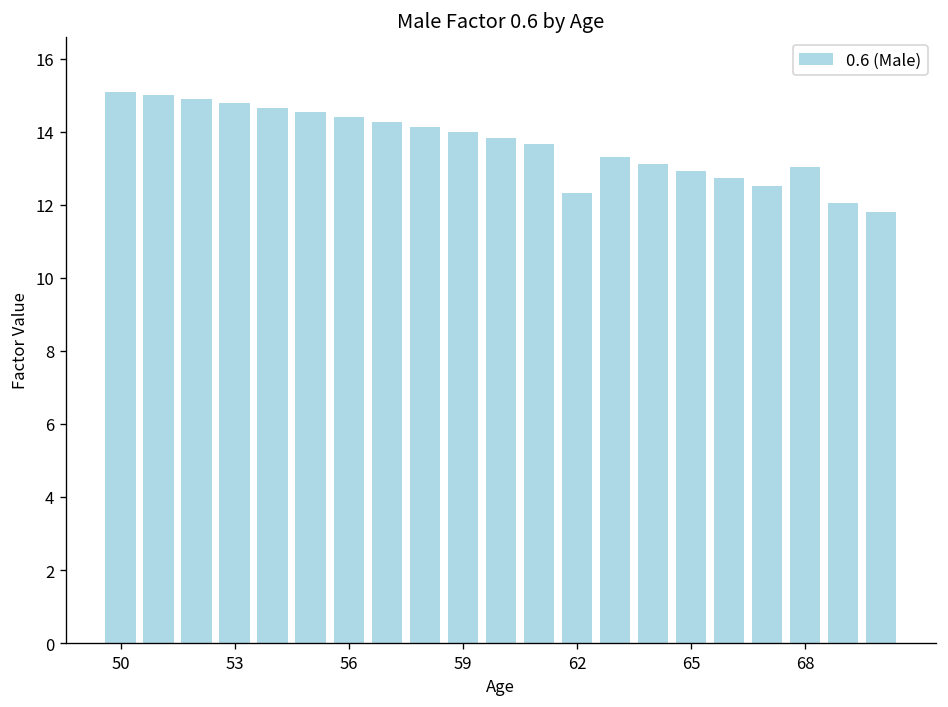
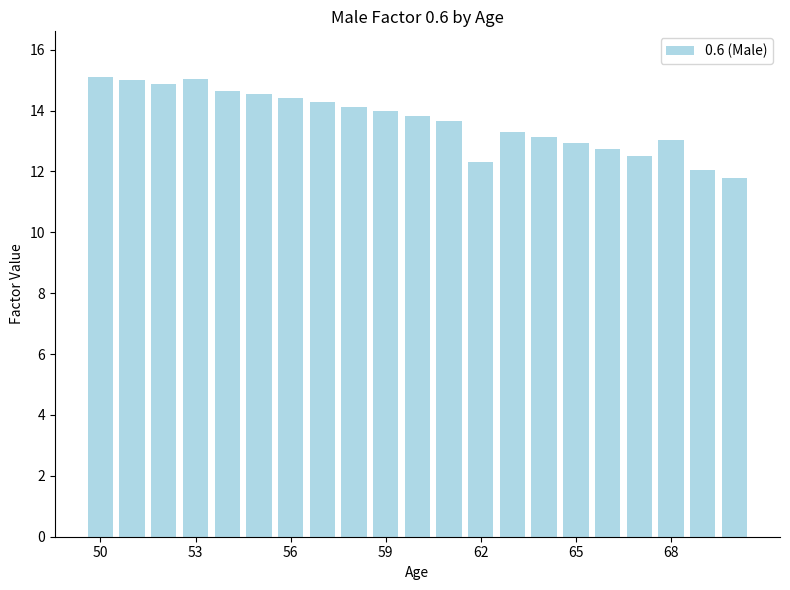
53: 14.8 -> 15.1
